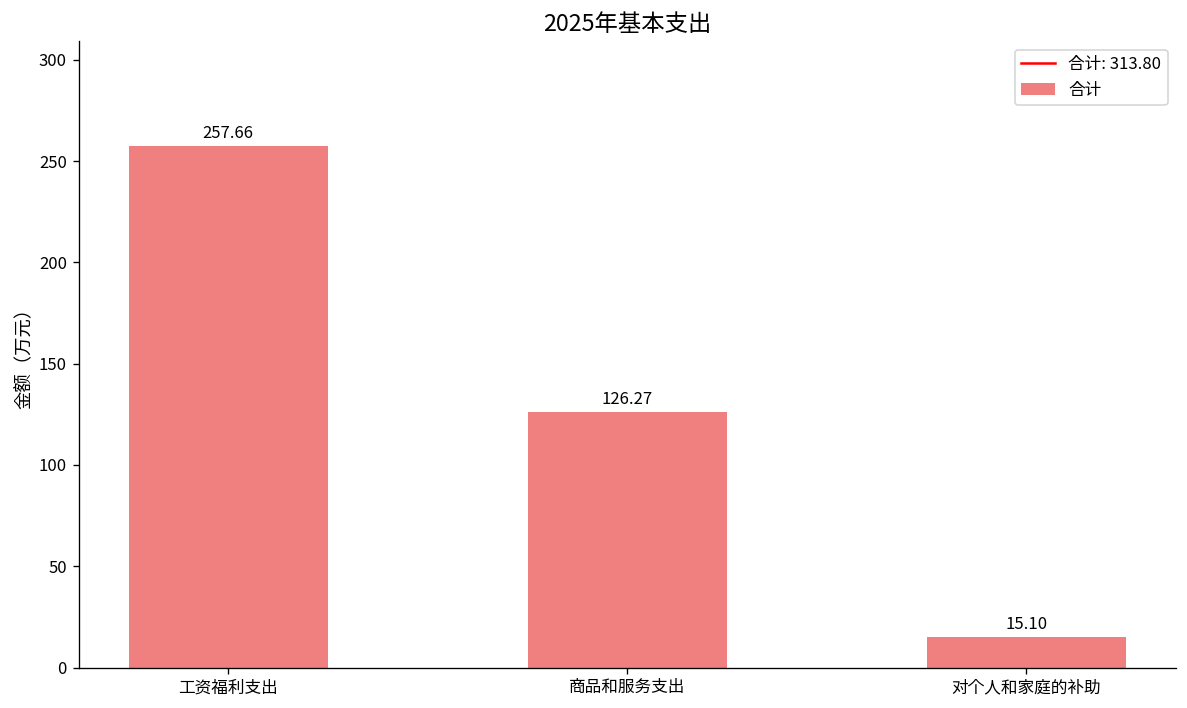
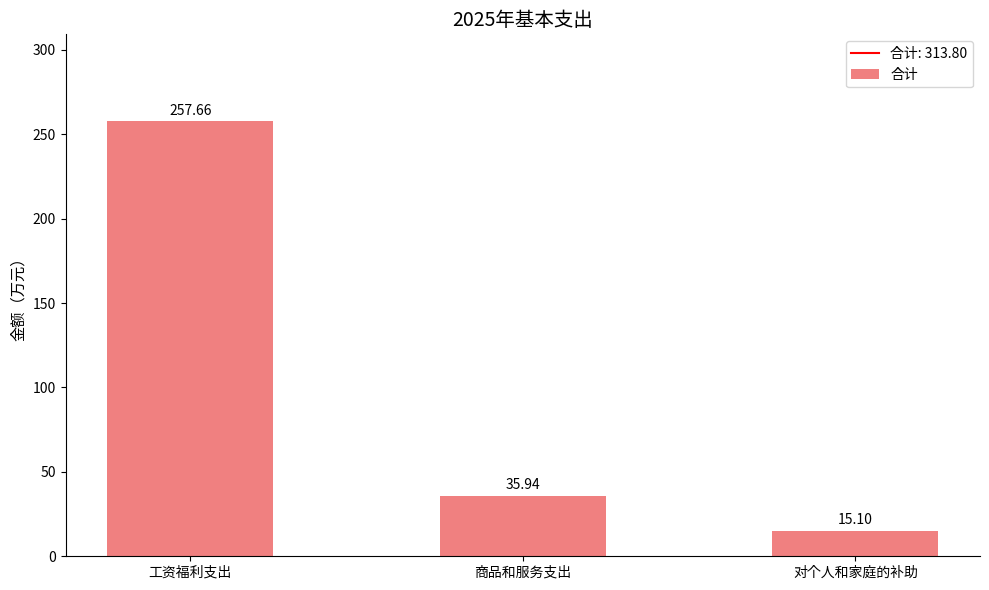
商品和服务支出: 126.27 -> 35.94
